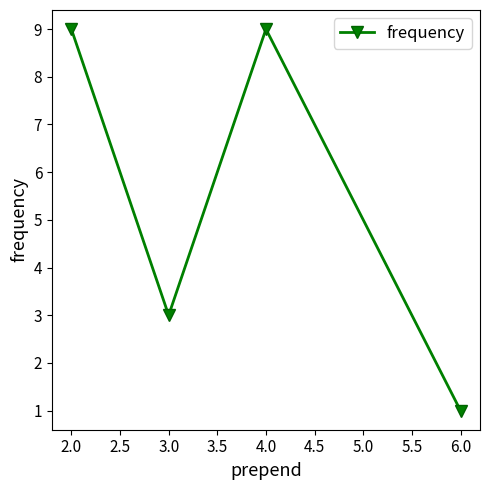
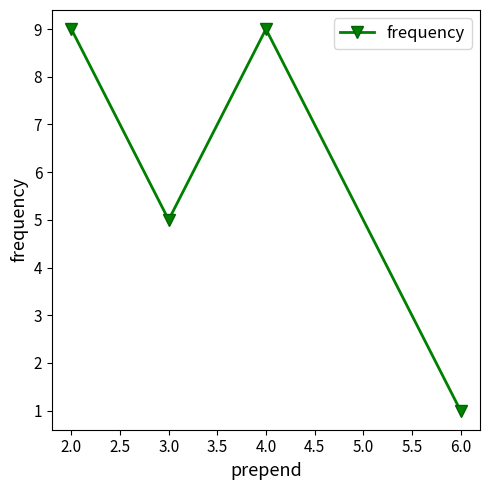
3.0: 3 -> 5
